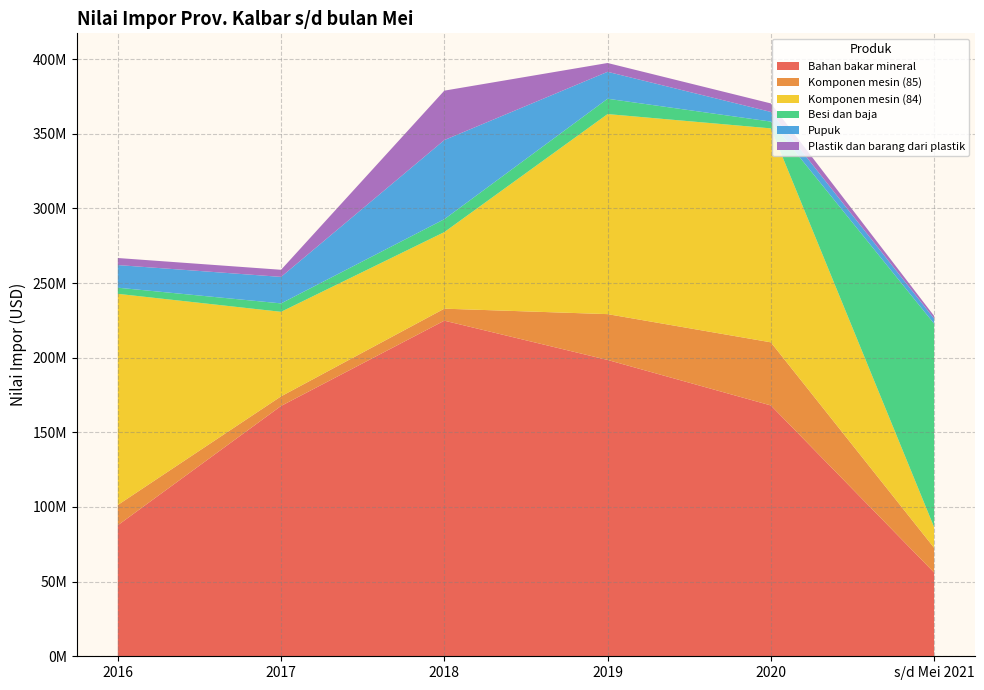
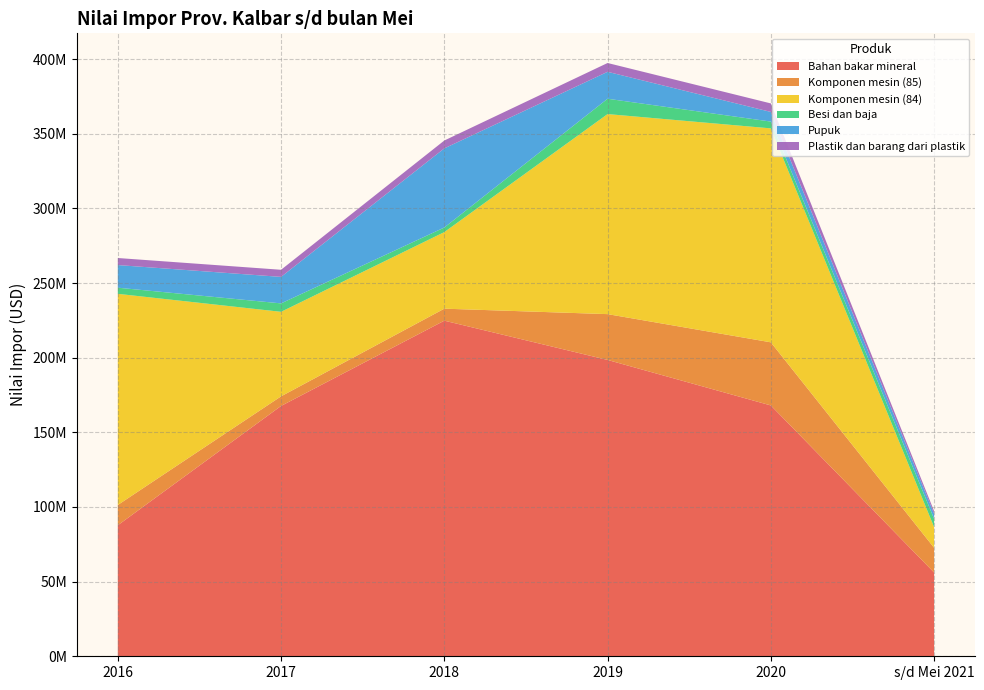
Besi dan baja, 2018: 9000000 -> 3000000
Plastik dan barang dari plastik, 2018: 33000000 -> 5000000
Besi dan baja, s/d Mei 2021: 136000000 -> 6000000
